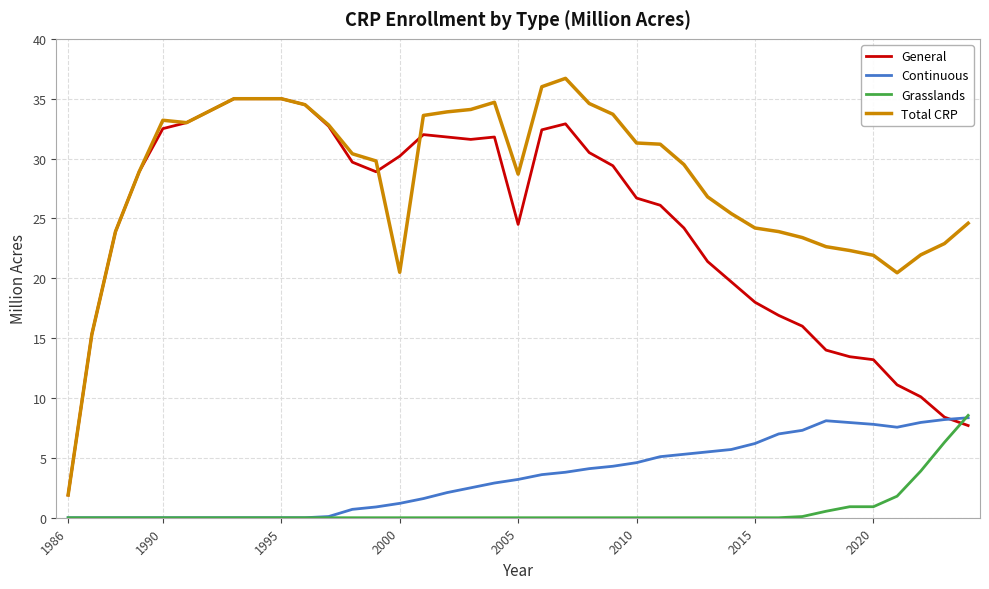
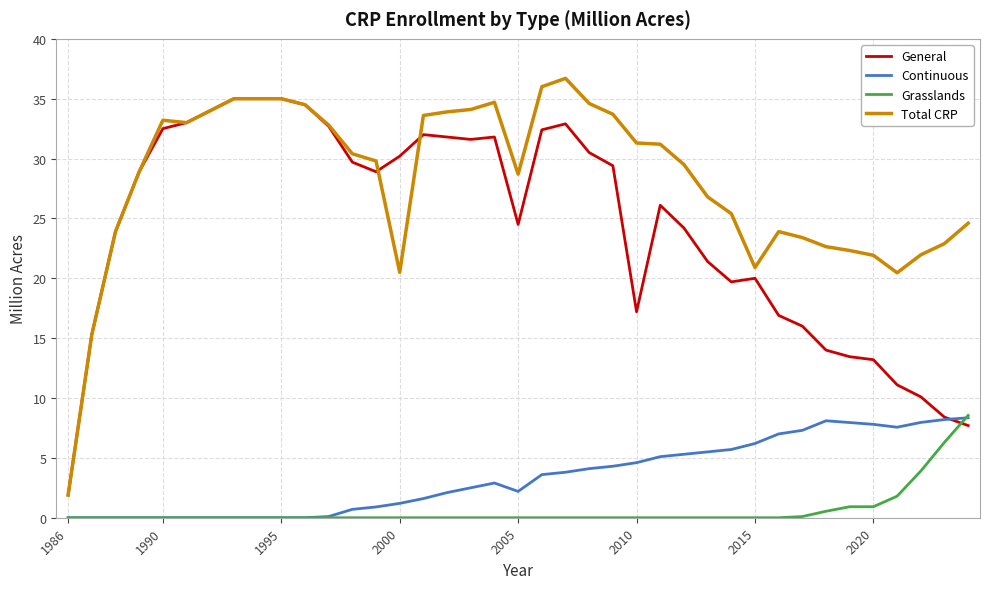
Continuous, 2005: 3.2 -> 2.2
General, 2010: 26.7 -> 17.2
General, 2015: 18 -> 20
Total CRP, 2015: 24.2 -> 20.9
